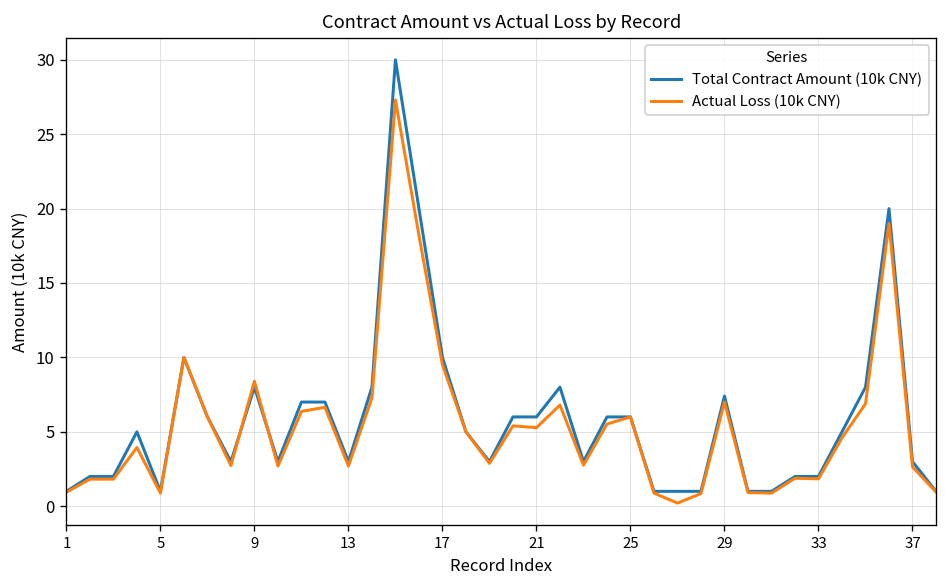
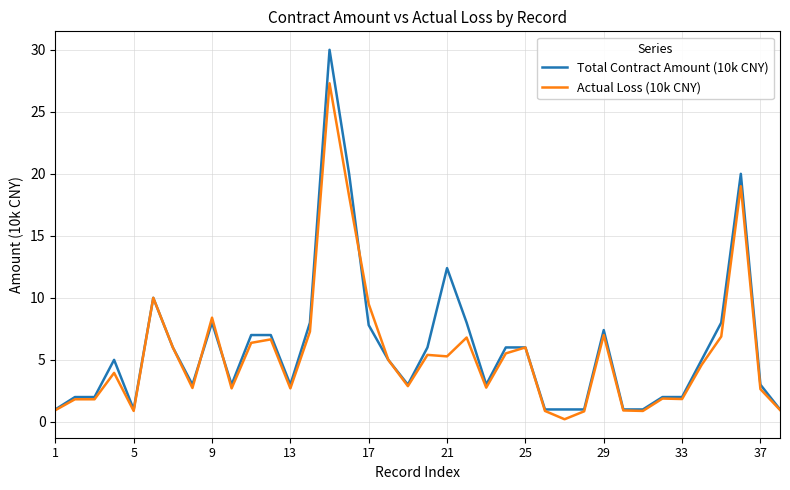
Total Contract Amount (10k CNY), 17: 10.0 -> 7.8
Total Contract Amount (10k CNY), 21: 6.0 -> 12.4
